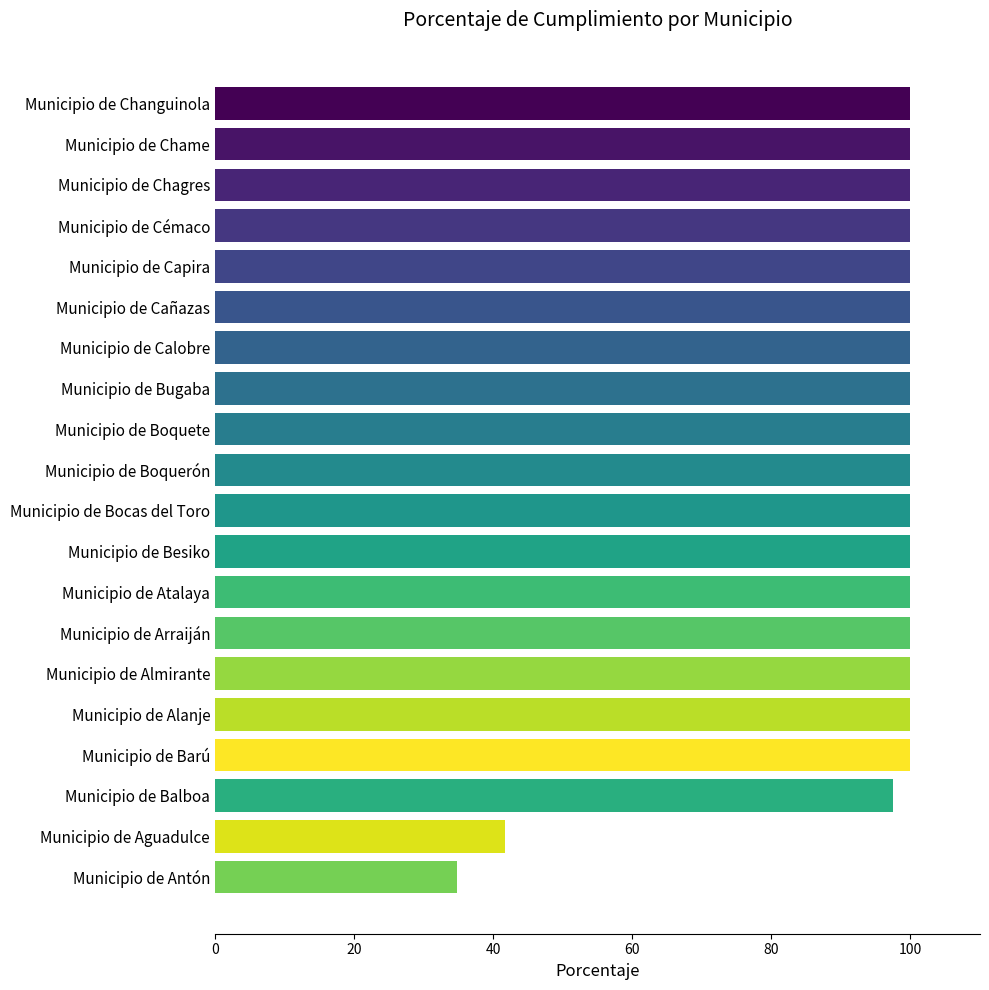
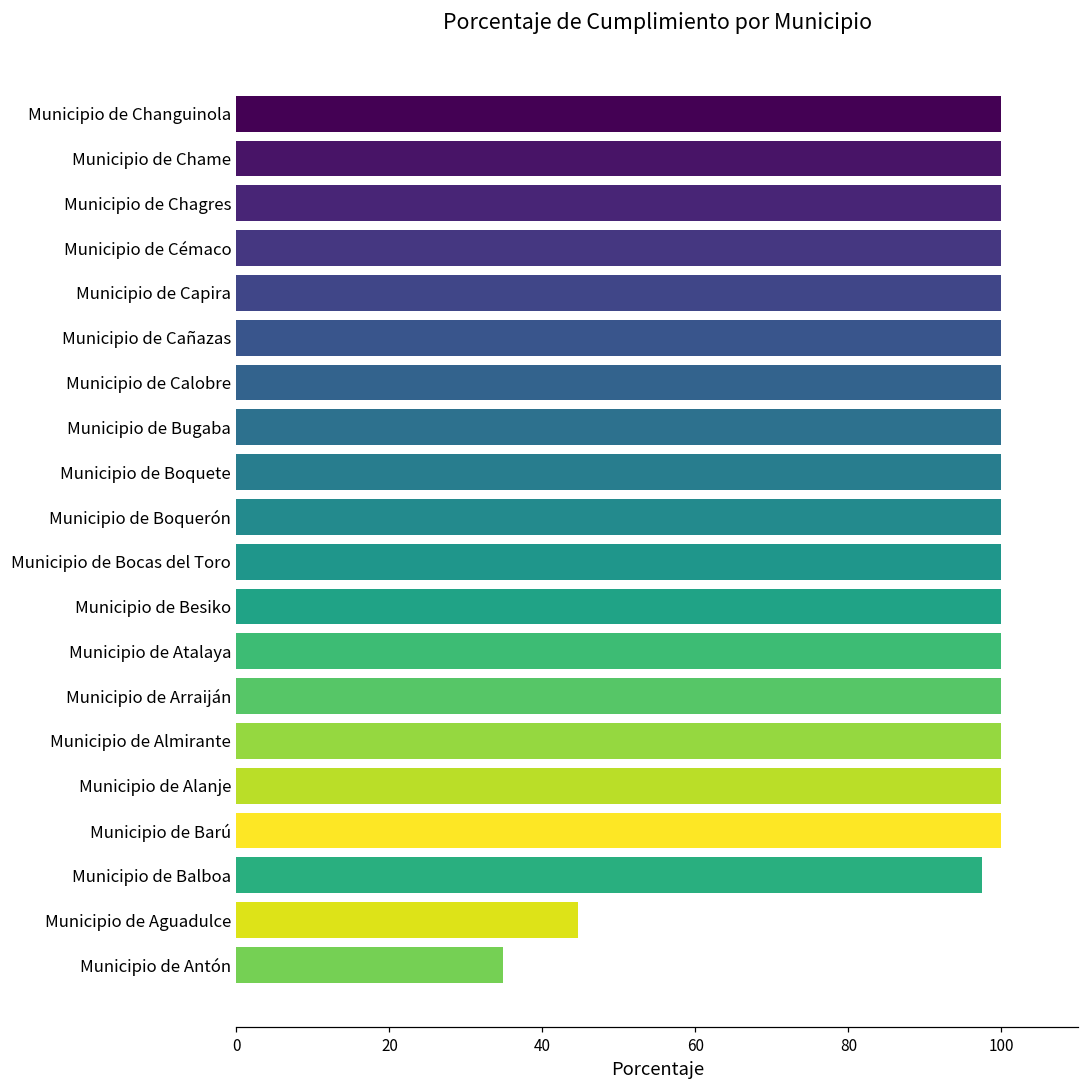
Municipio de Aguadulce: 42 -> 45
